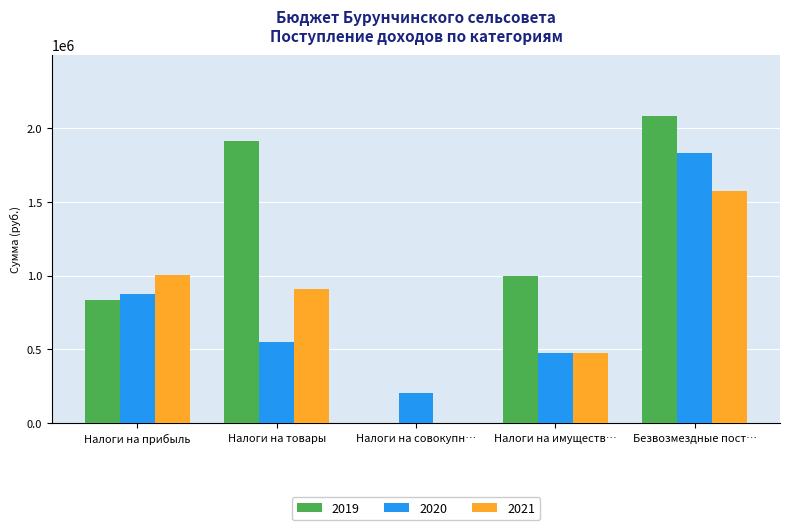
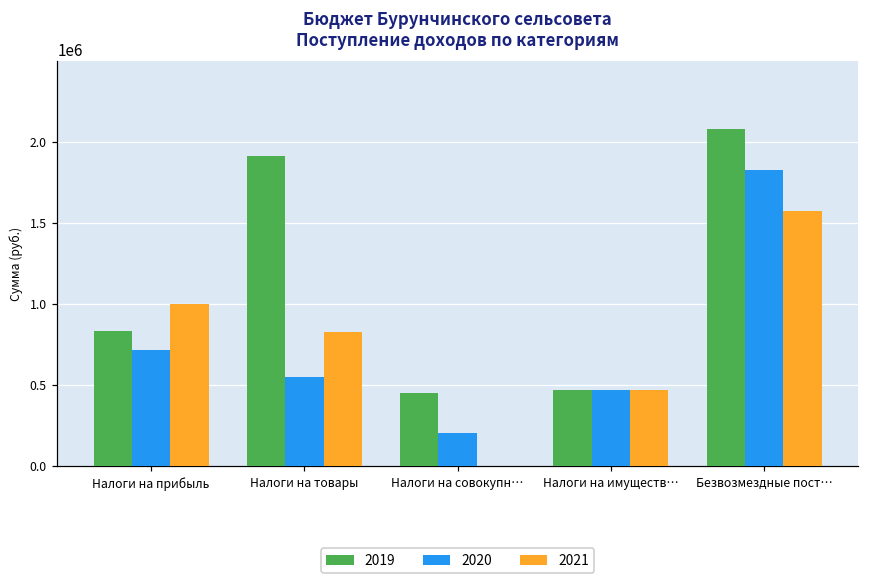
2020, Налоги на прибыль: 870000 -> 720000
2021, Налоги на товары: 910000 -> 830000
2019, Налоги на совокупн…: 0 -> 460000
2019, Налоги на имуществ…: 1000000 -> 470000
